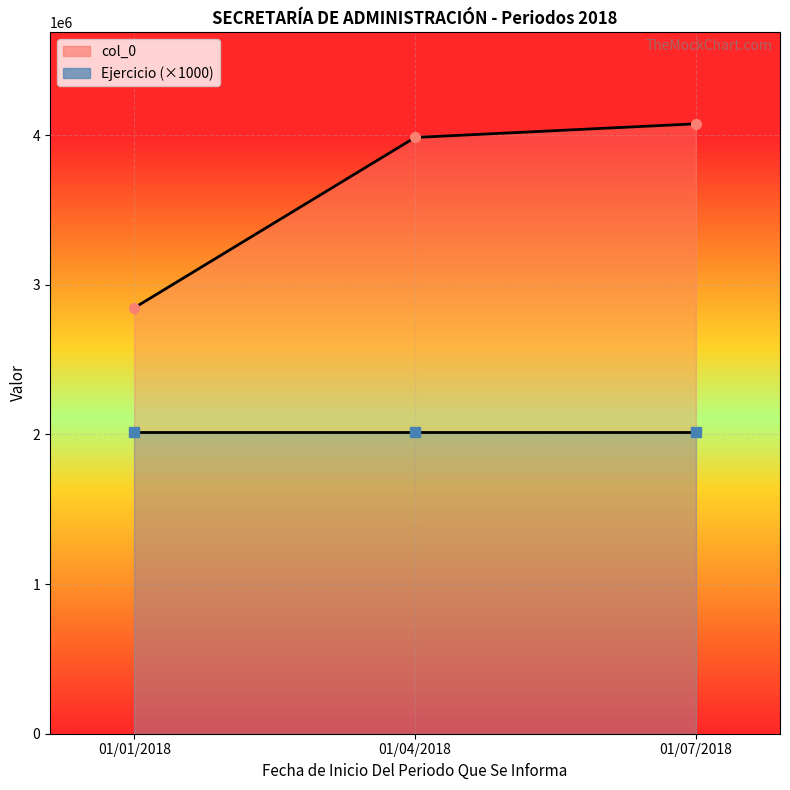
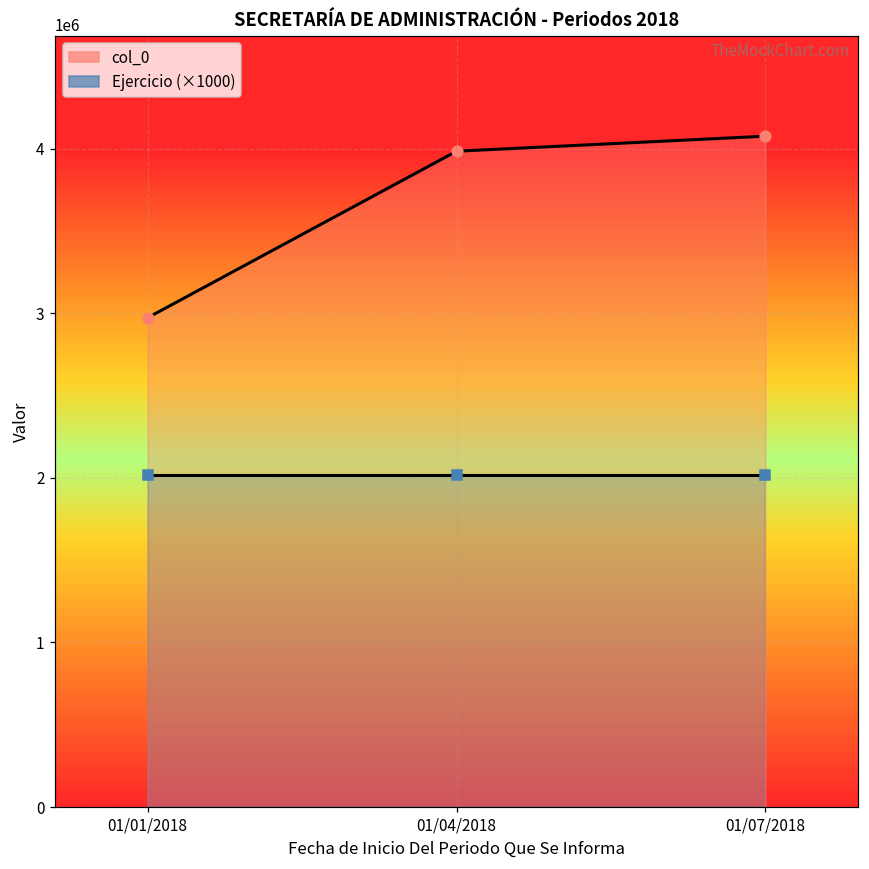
col_0, 01/01/2018: 2850000 -> 2970000
